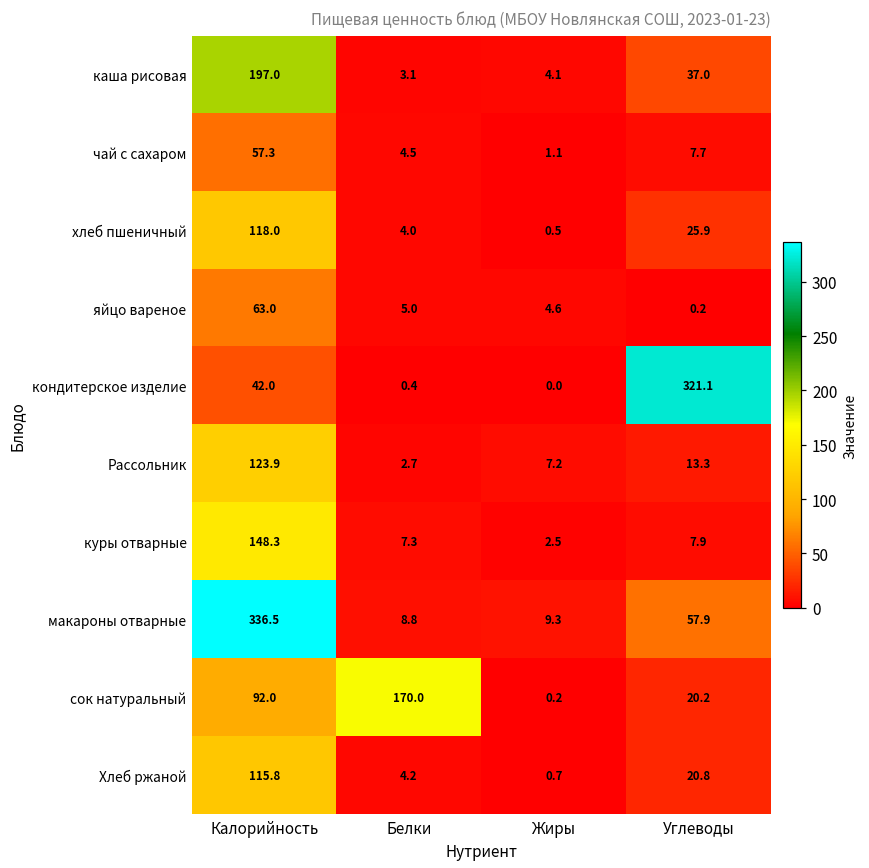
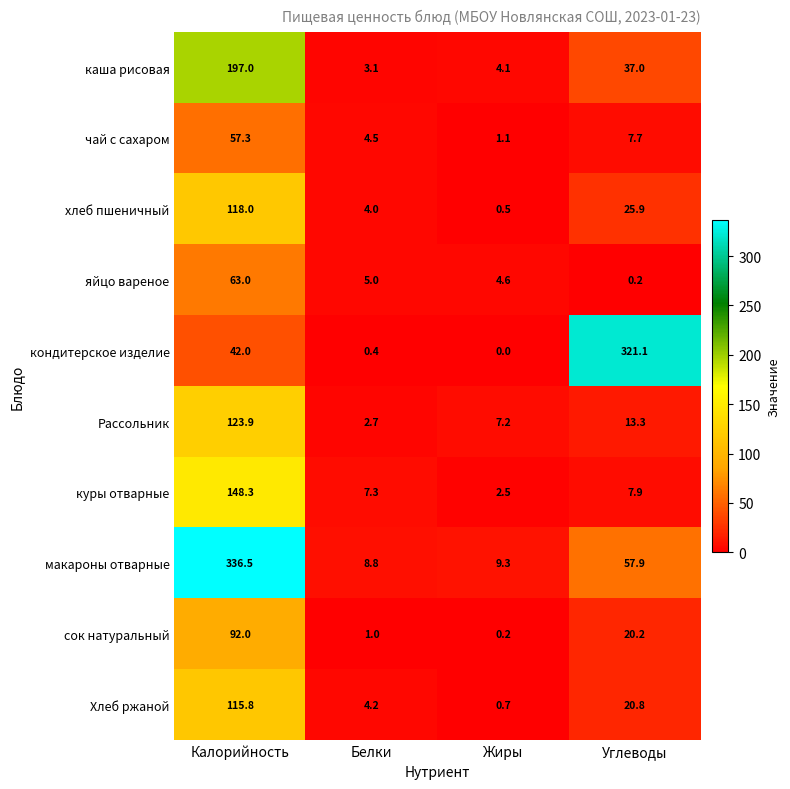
сок натуральный, Белки: 170.0 -> 1.0
